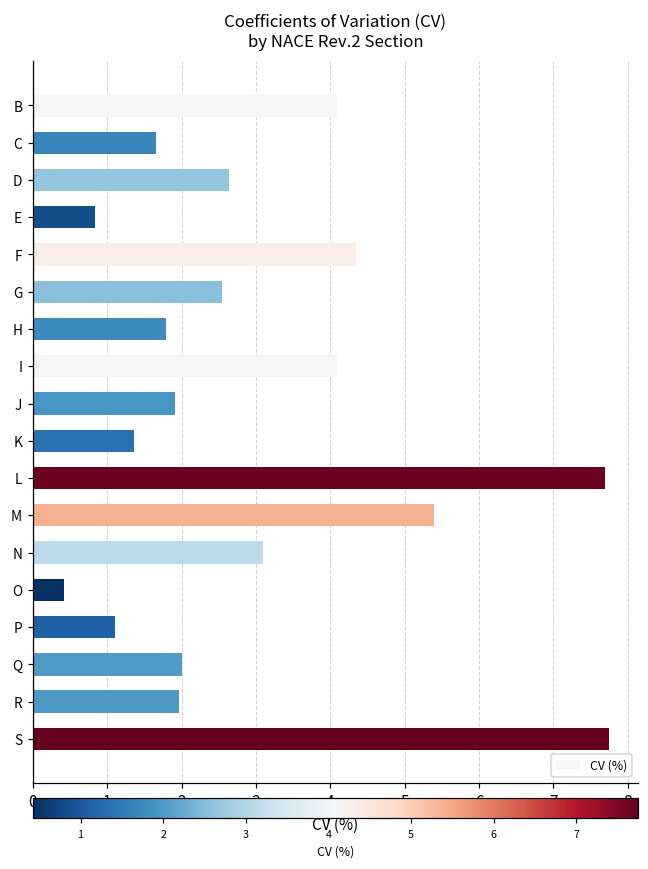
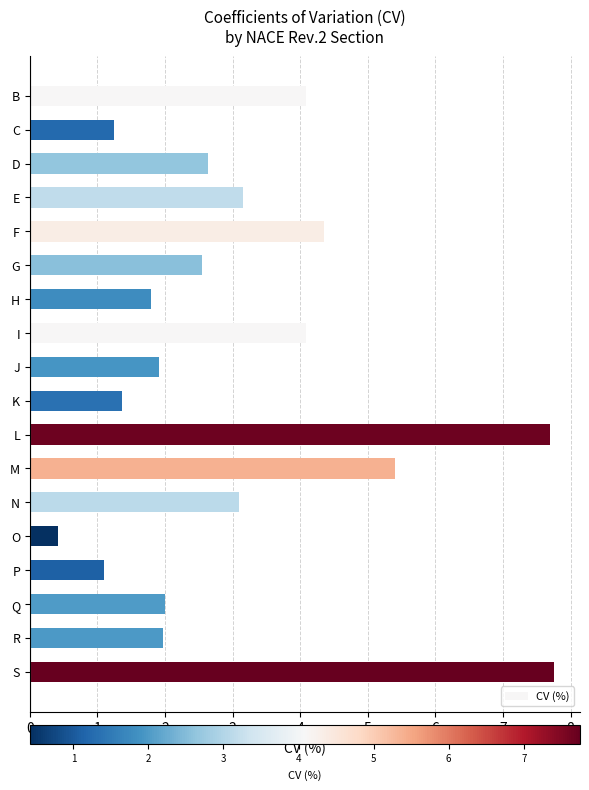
C: 1.7 -> 1.3
E: 0.8 -> 3.2
